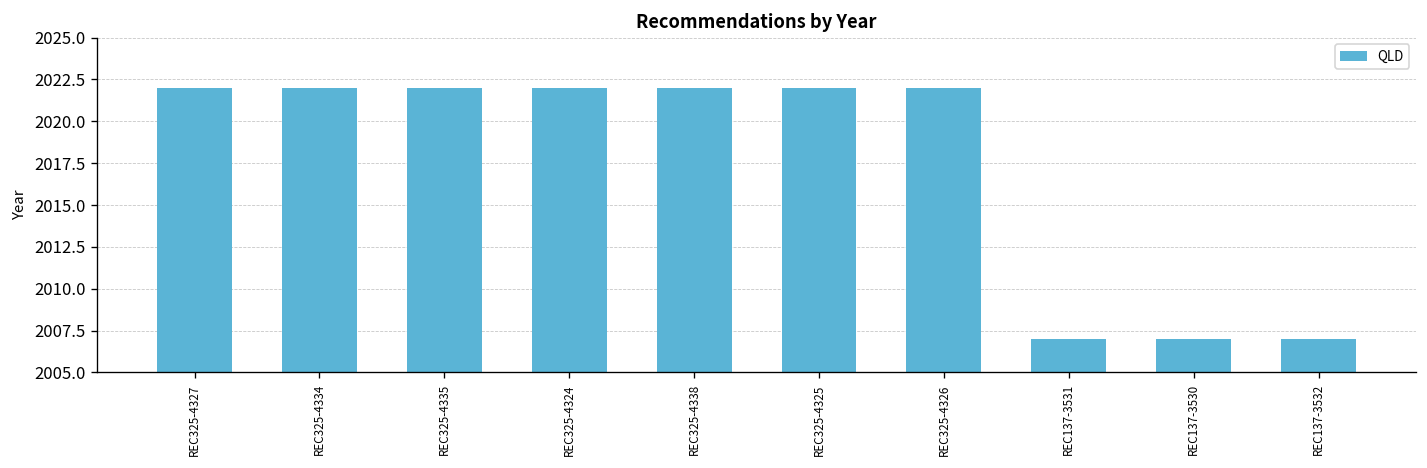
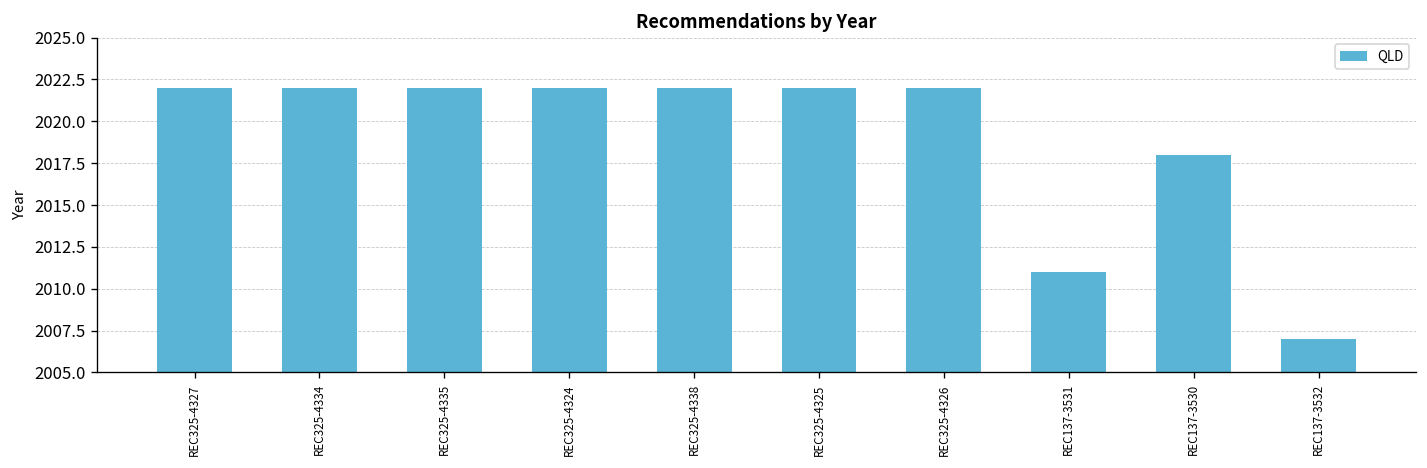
REC137-3531: 2007 -> 2011
REC137-3530: 2007 -> 2018
